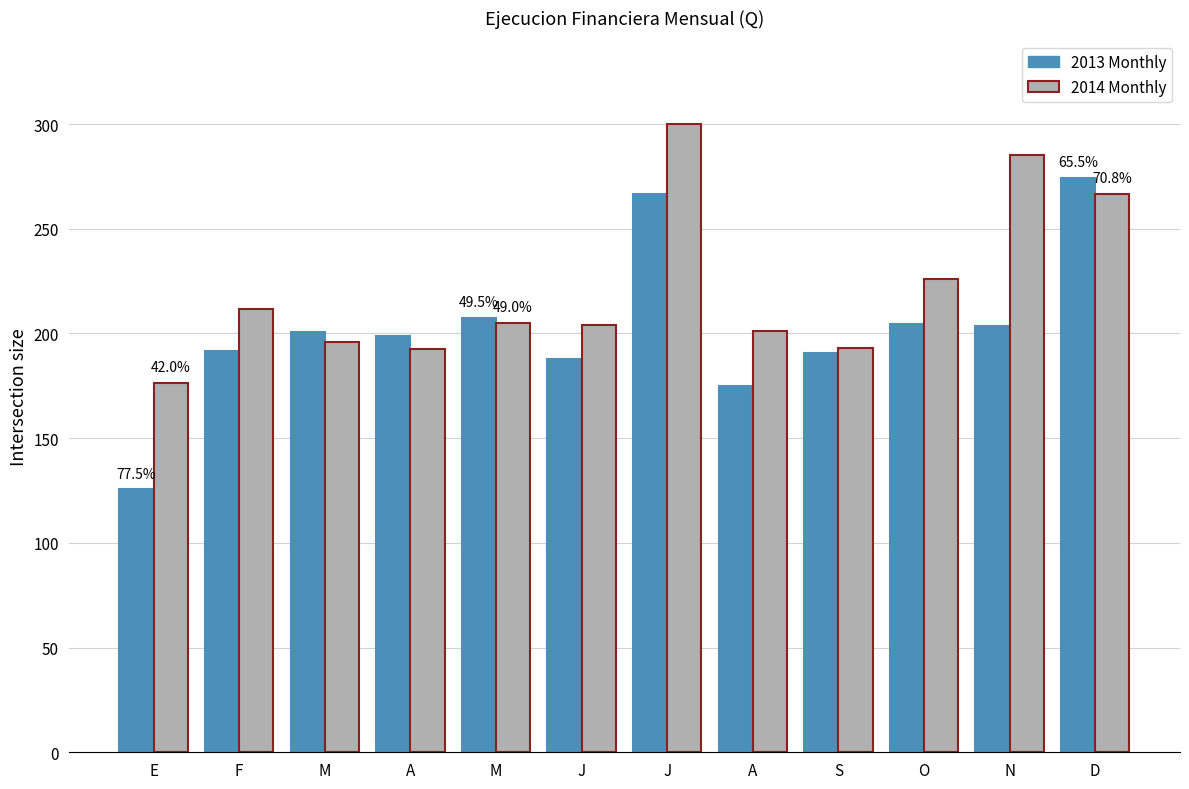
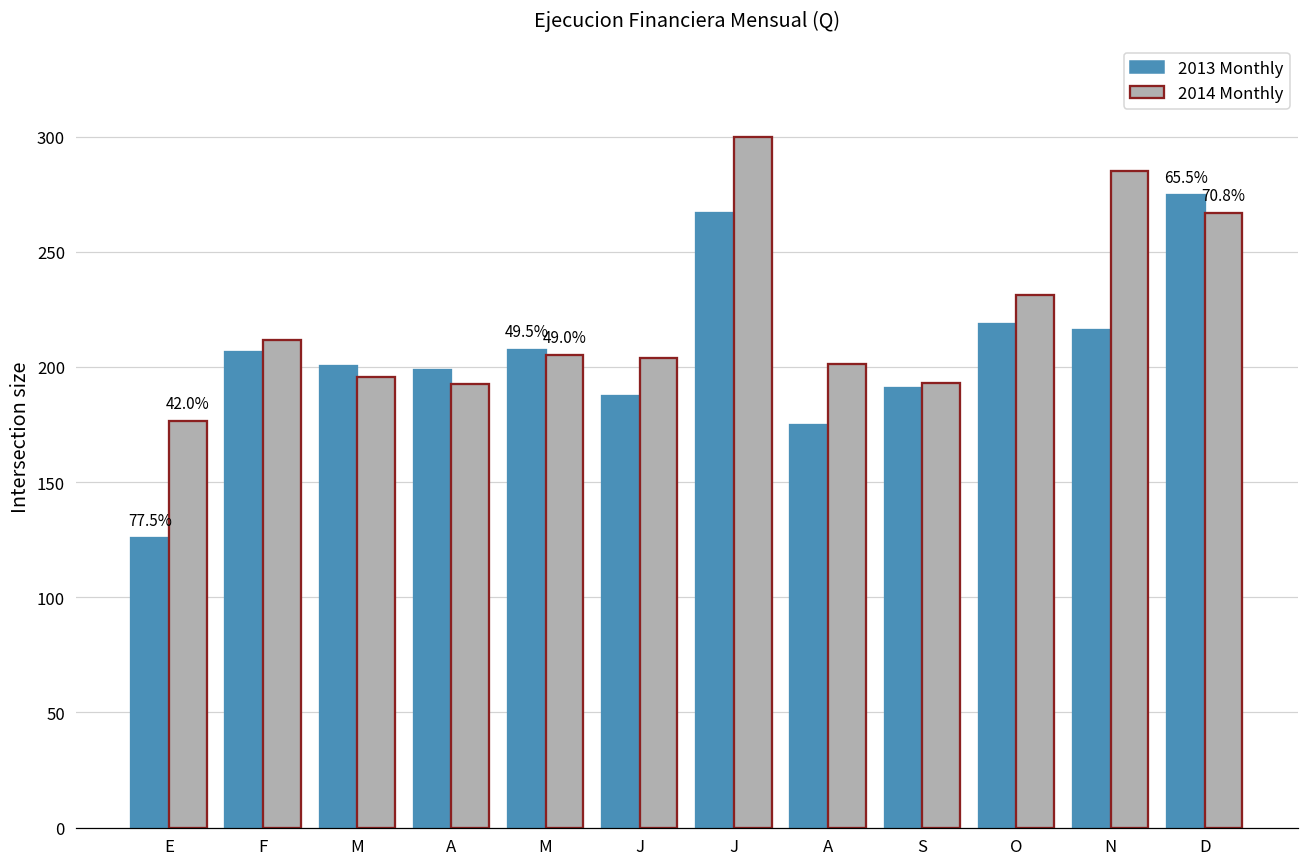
2013 Monthly, F: 192 -> 206
2013 Monthly, O: 205 -> 219
2014 Monthly, O: 226 -> 231
2013 Monthly, N: 203 -> 216
